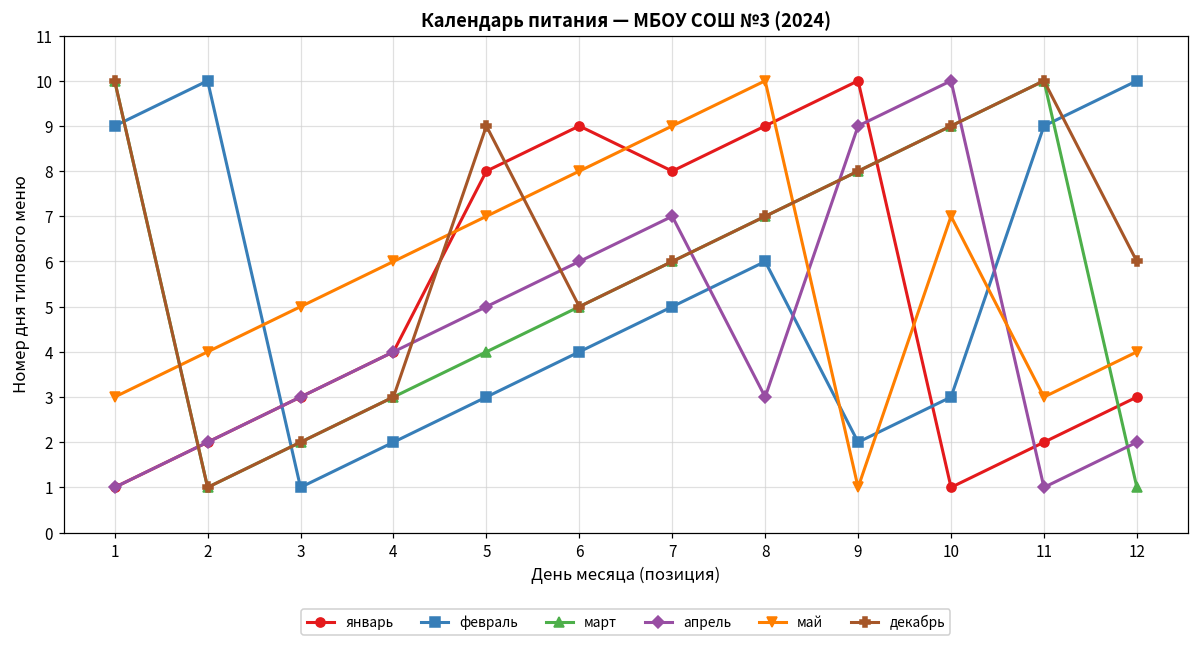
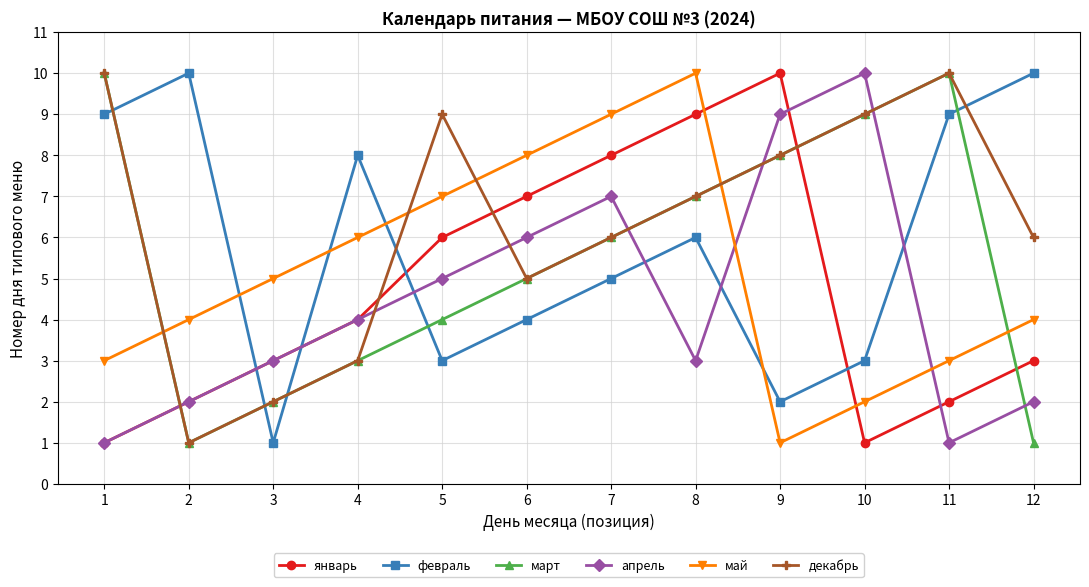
февраль, 4: 2 -> 8
январь, 5: 8 -> 6
январь, 6: 9 -> 7
май, 10: 7 -> 2
